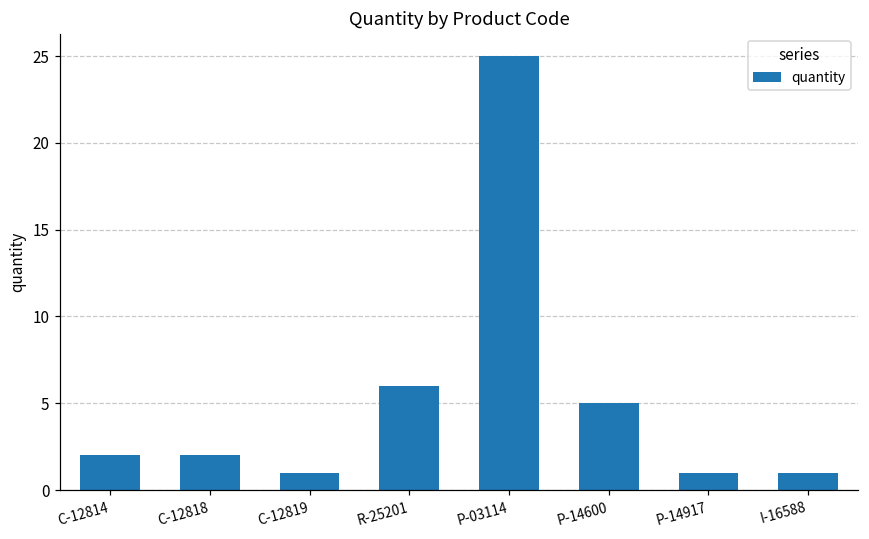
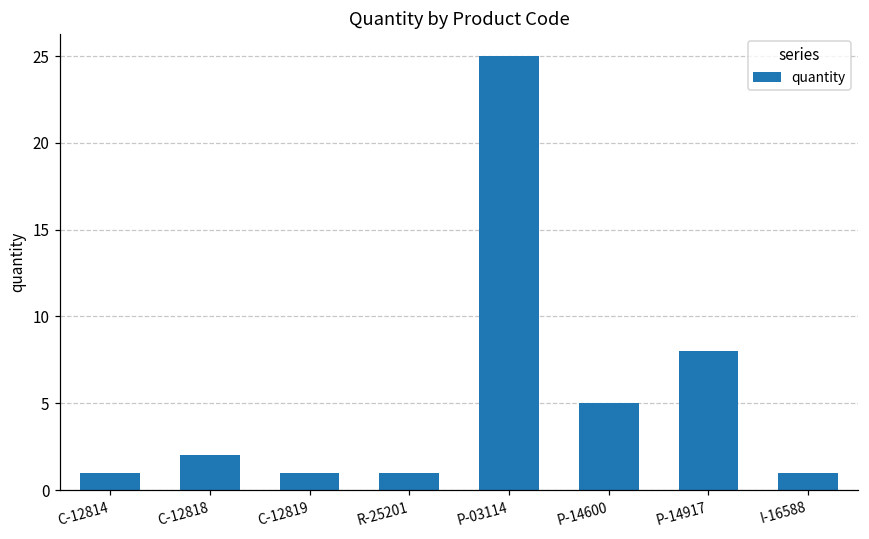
C-12814: 2 -> 1
R-25201: 6 -> 1
P-14917: 1 -> 8
